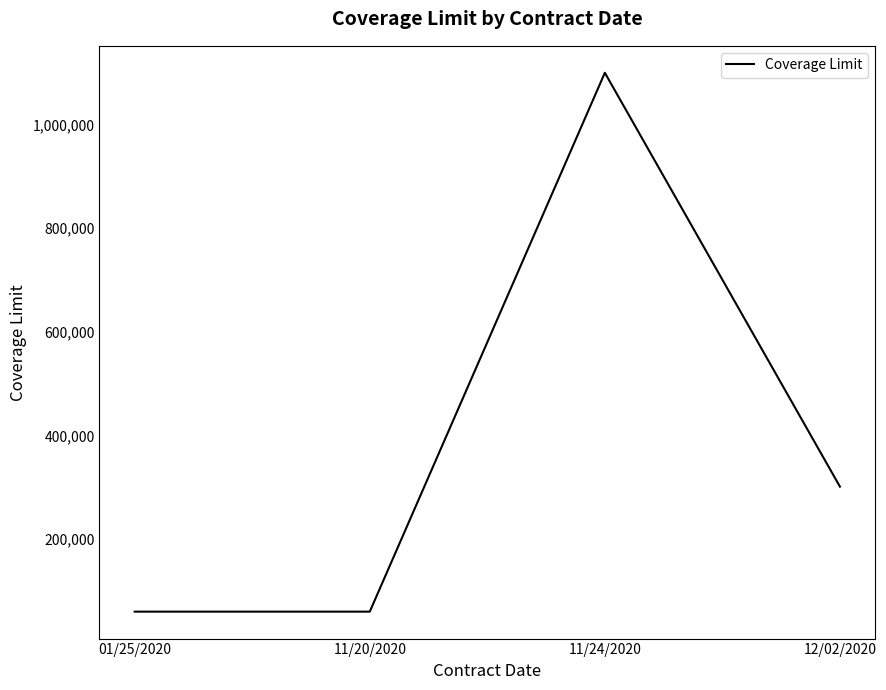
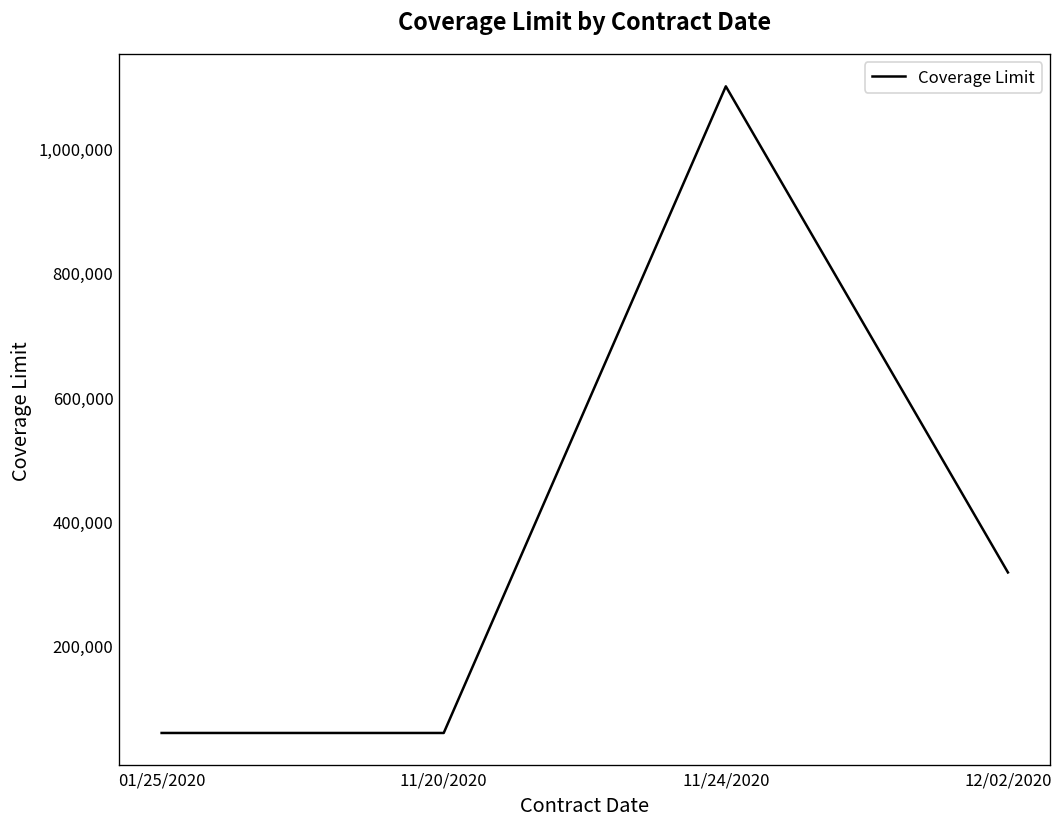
12/02/2020: 300,000 -> 320,000
